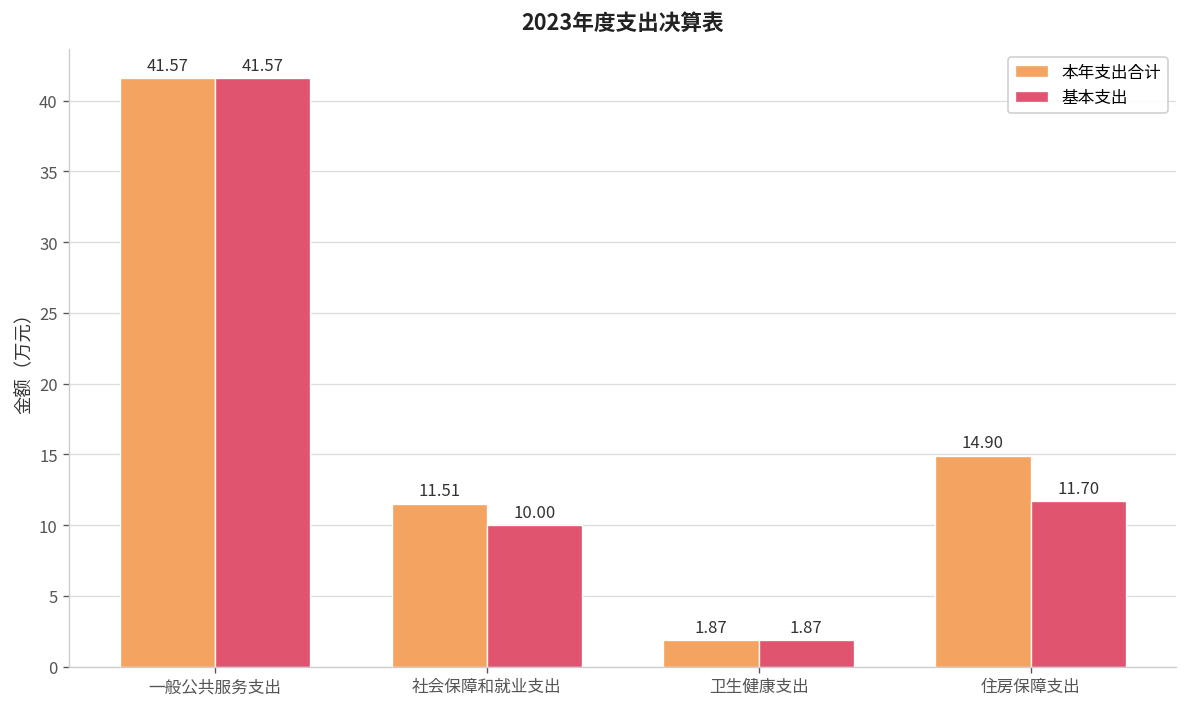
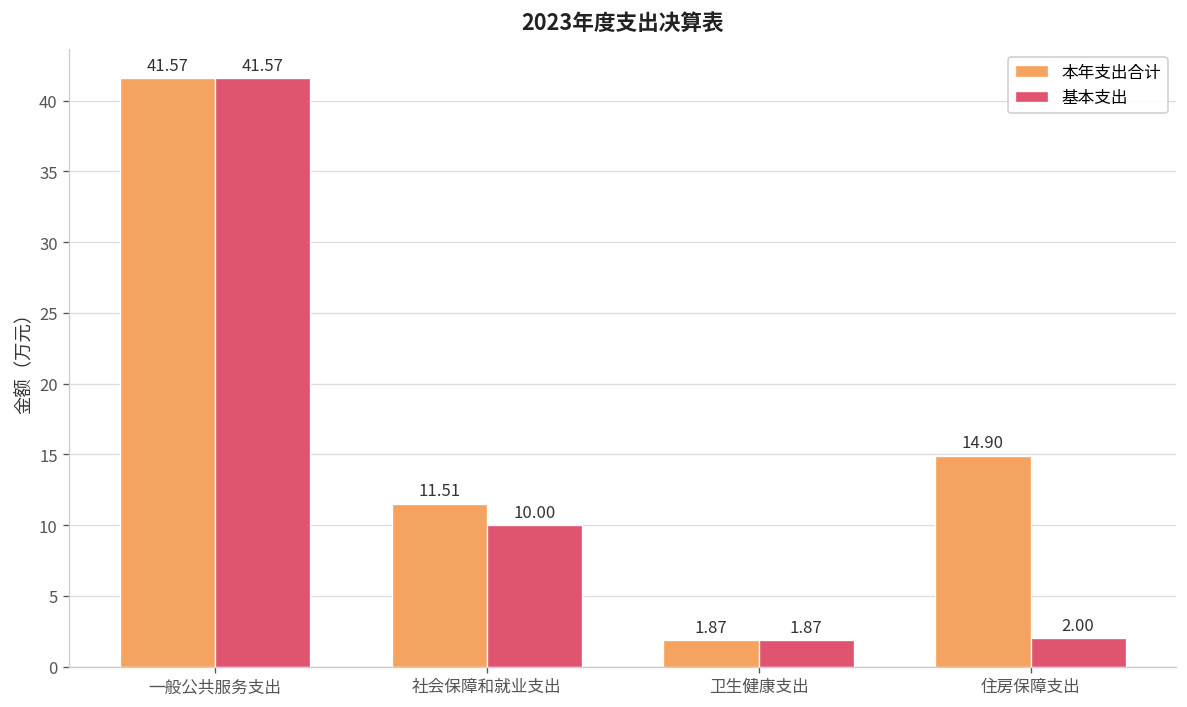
基本支出, 住房保障支出: 11.70 -> 2.00
